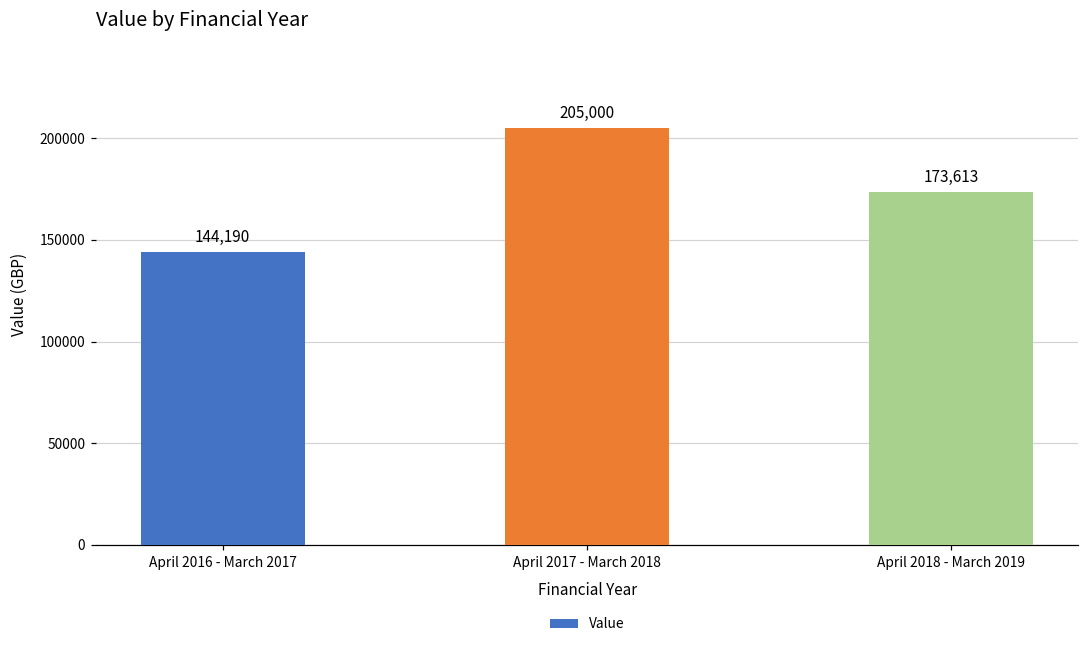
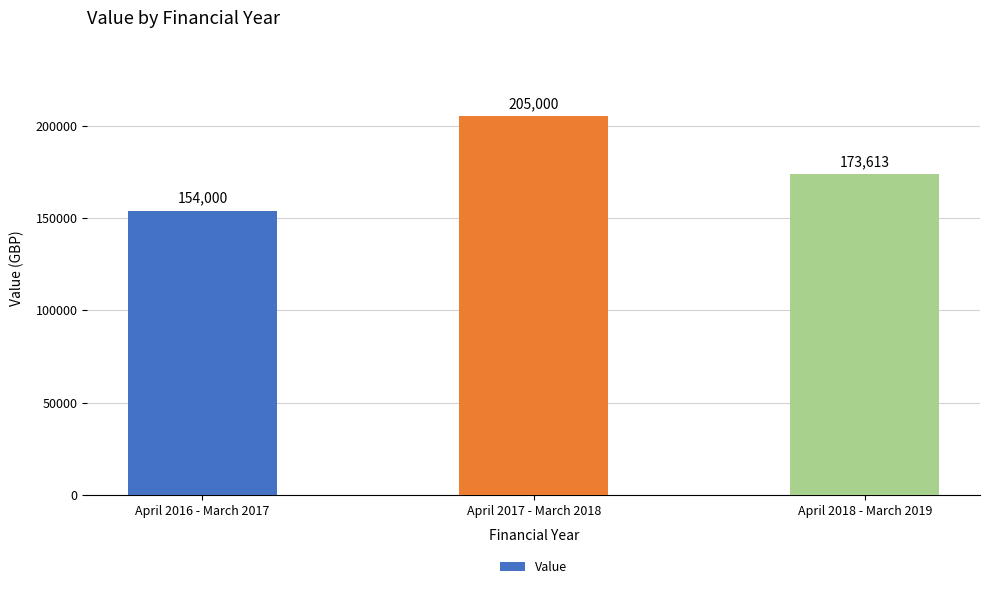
April 2016 - March 2017: 144,190 -> 154,000
